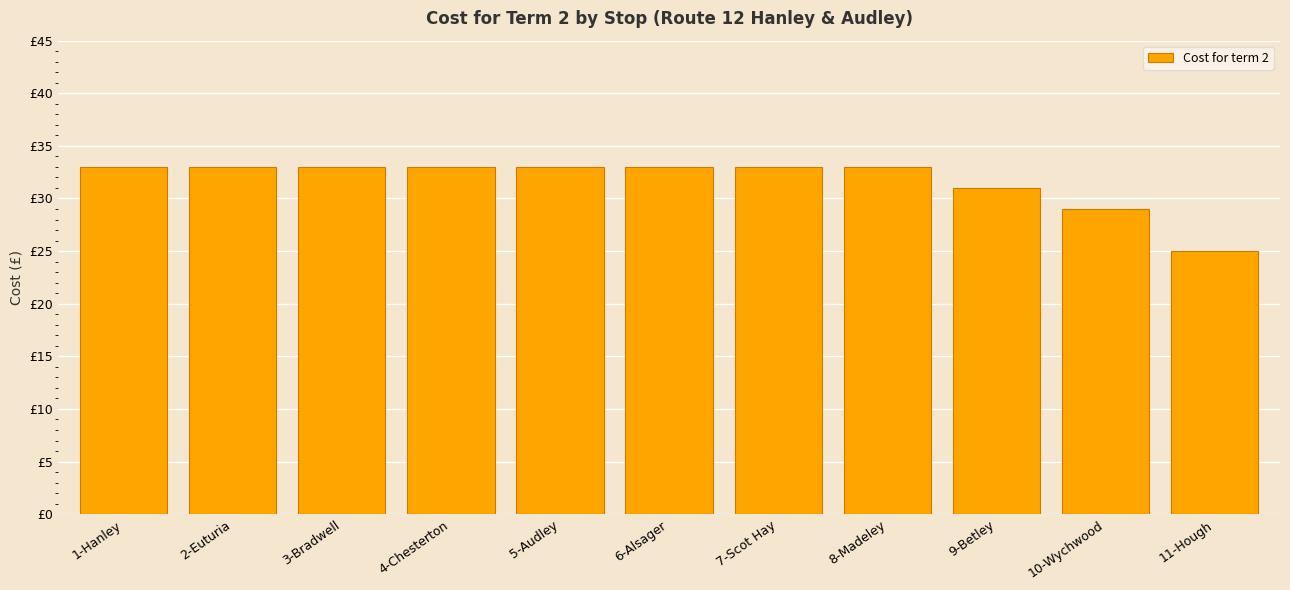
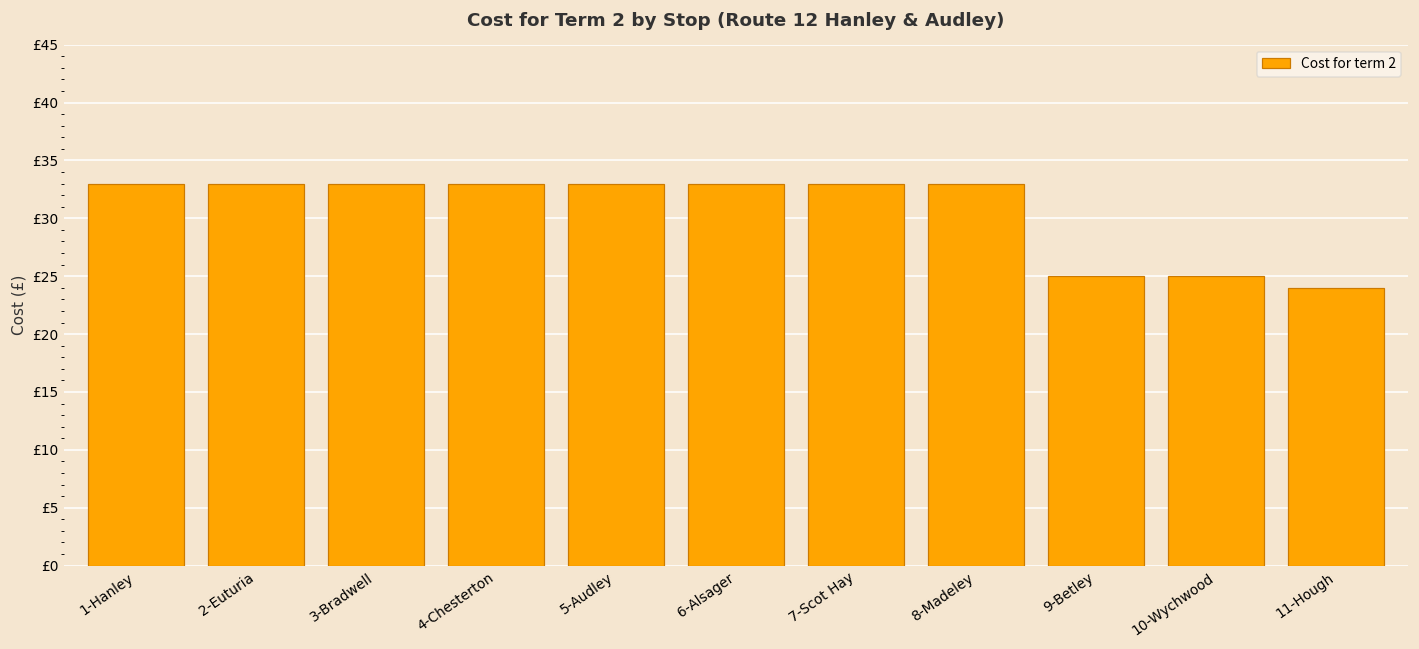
9-Betley: £31 -> £25
10-Wychwood: £29 -> £25
11-Hough: £25 -> £24
